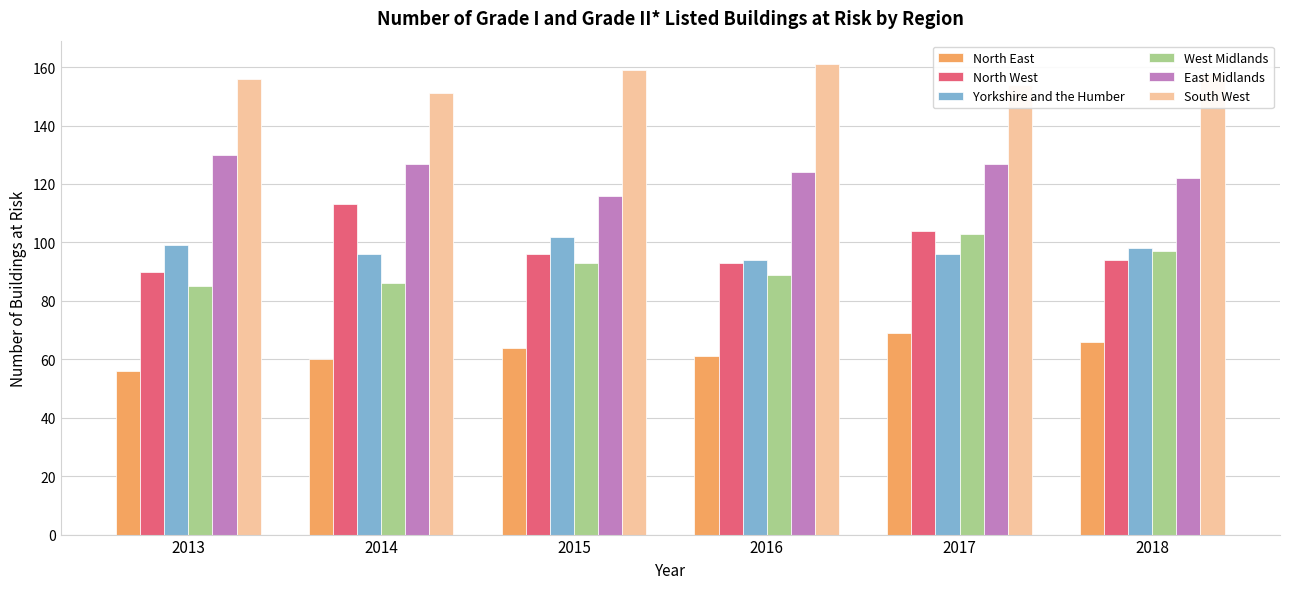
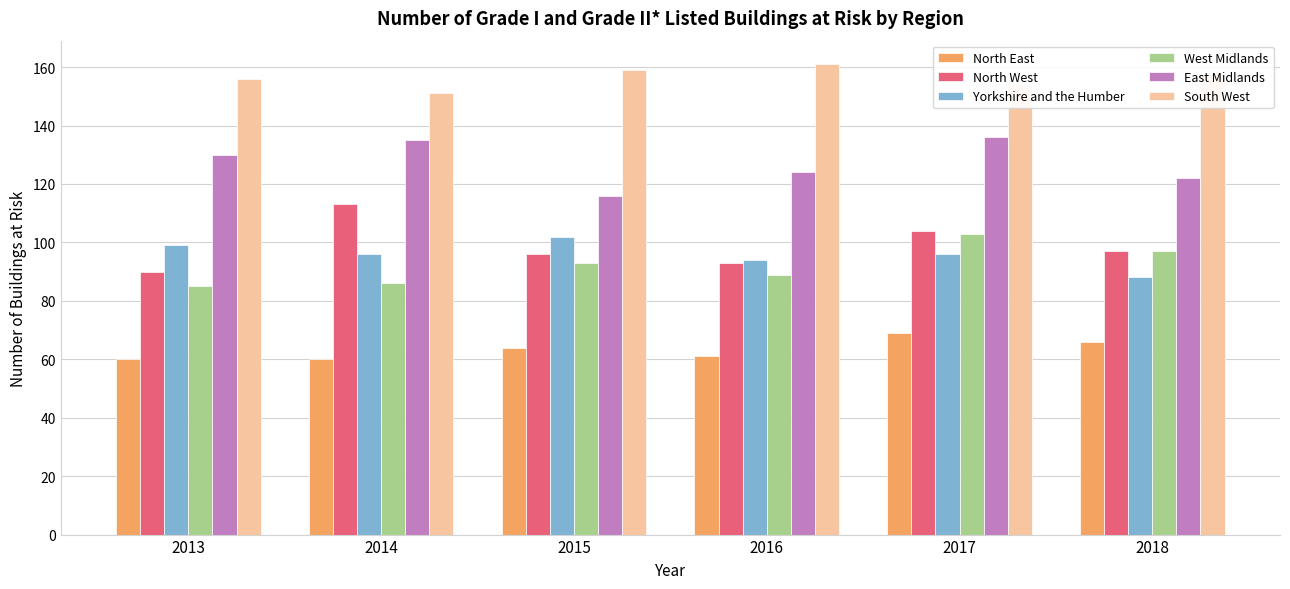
North East, 2013: 56 -> 60
East Midlands, 2014: 127 -> 135
East Midlands, 2017: 127 -> 136
North West, 2018: 94 -> 97
Yorkshire and the Humber, 2018: 98 -> 88
